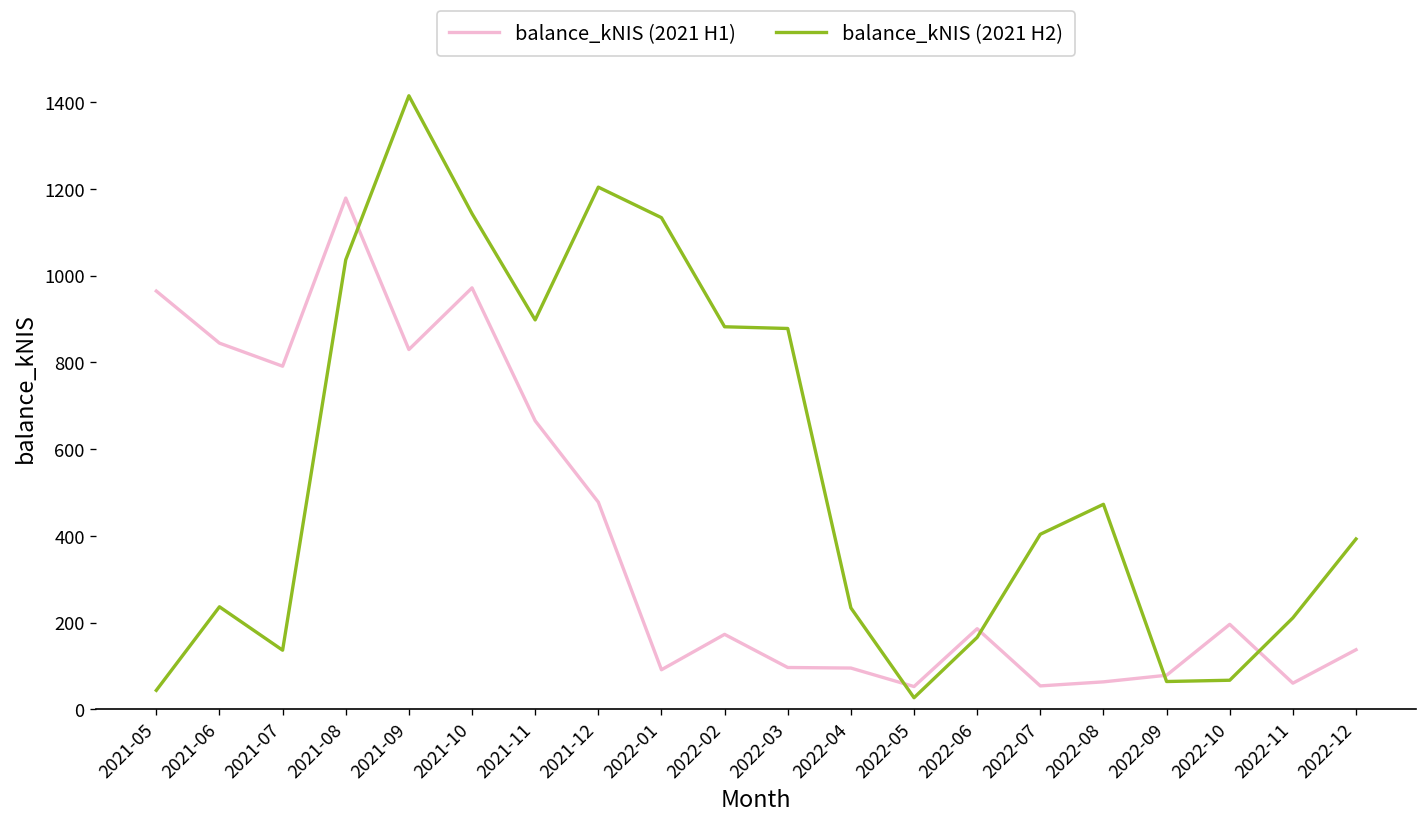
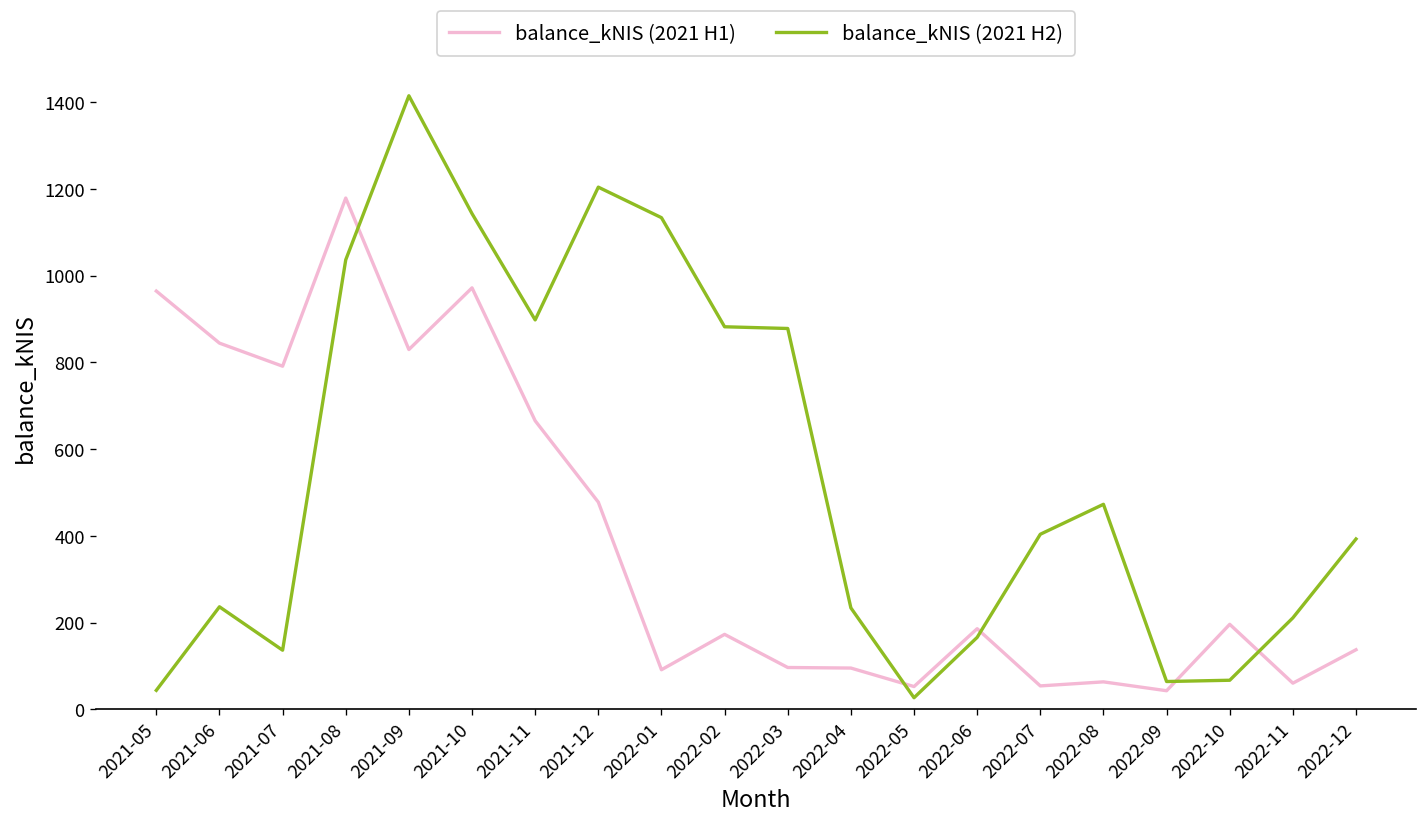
balance_kNIS (2021 H1), 2022-09: 80 -> 40
